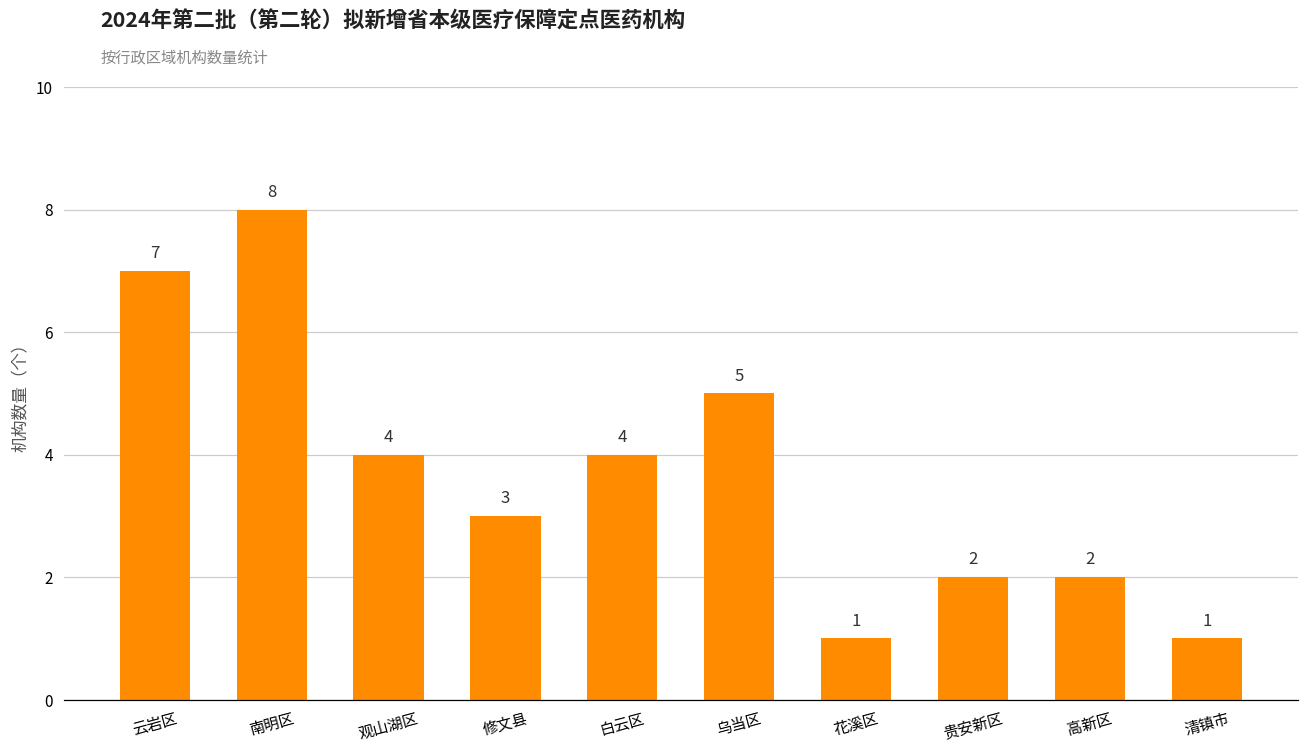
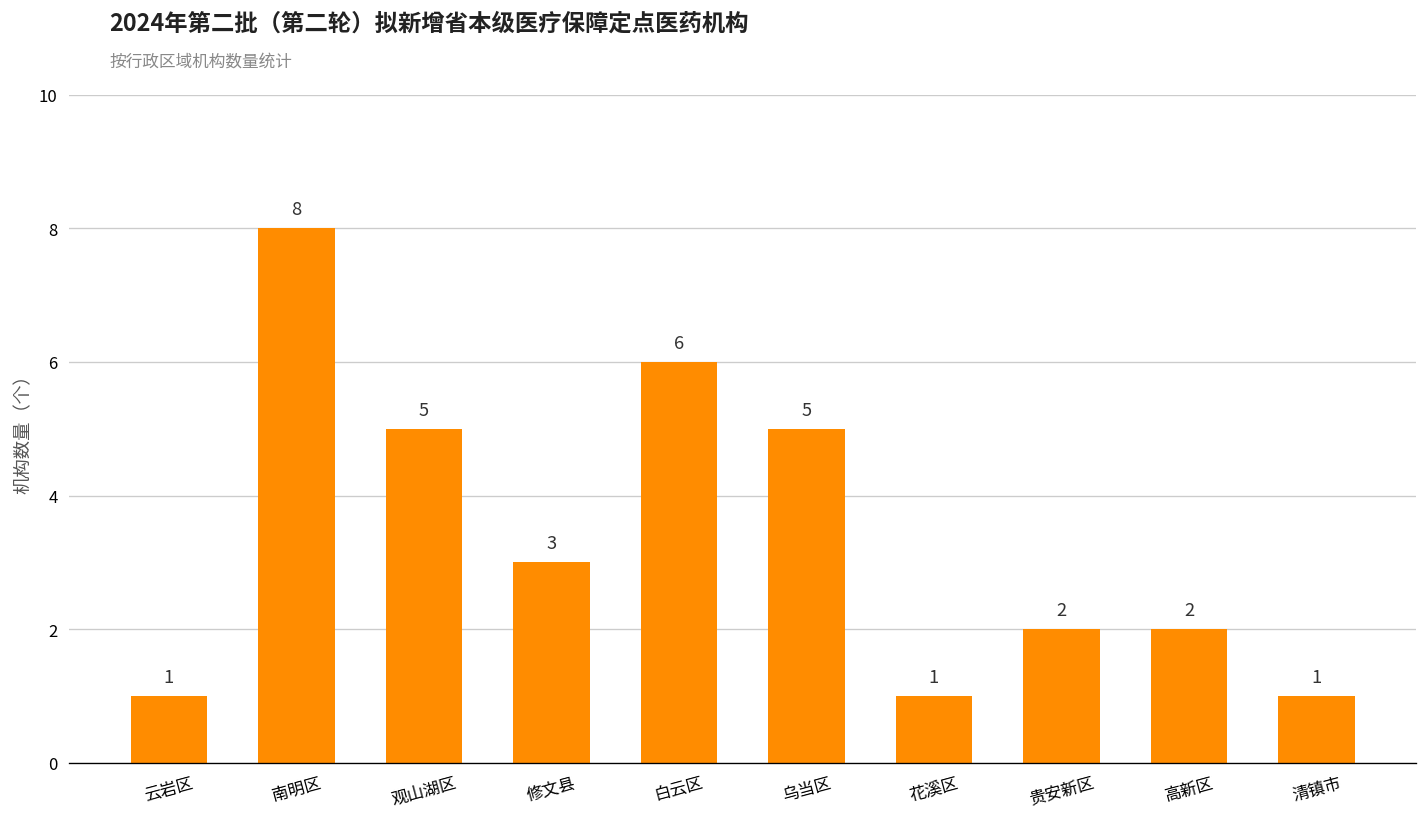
云岩区: 7 -> 1
观山湖区: 4 -> 5
白云区: 4 -> 6
